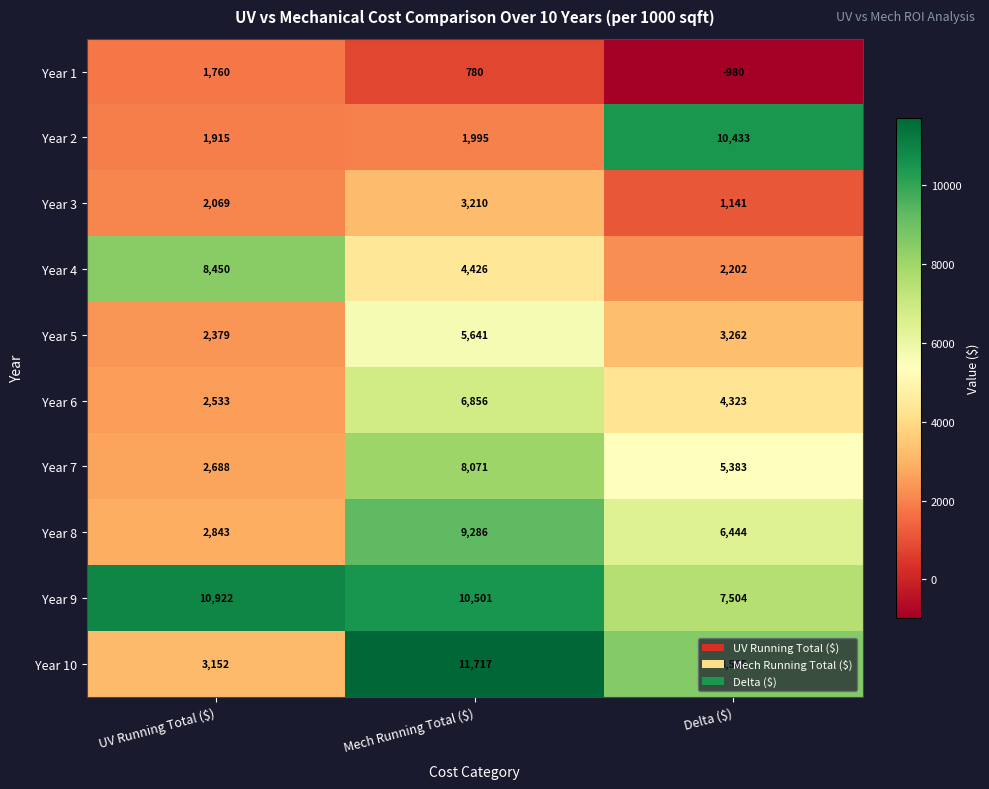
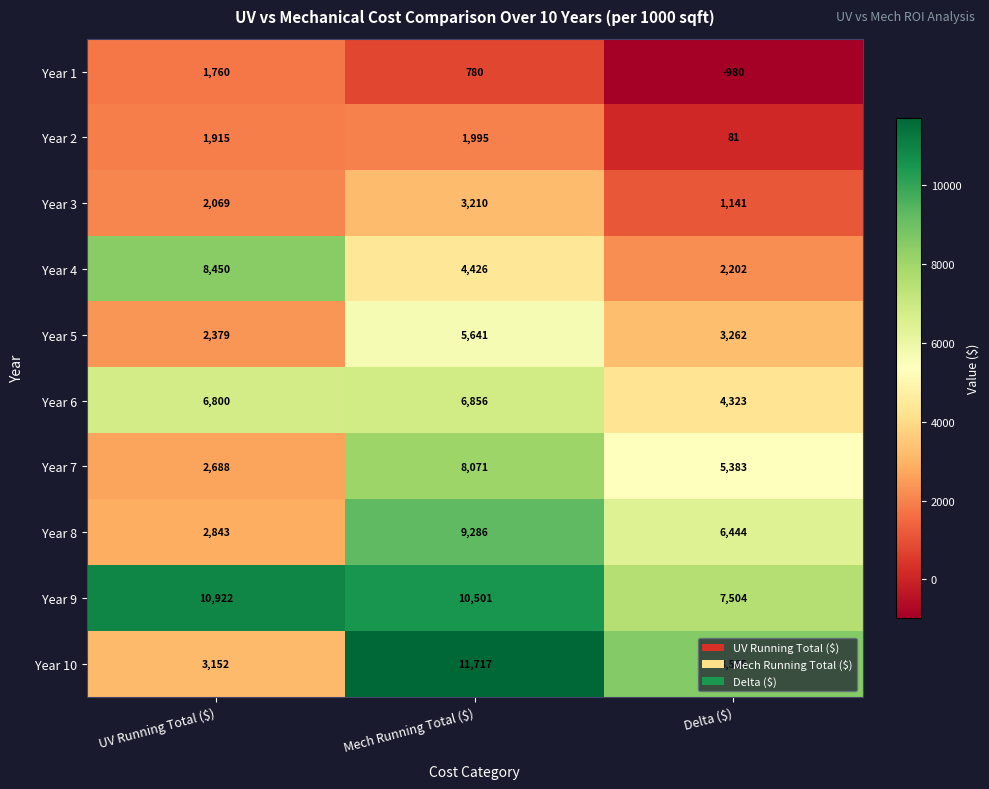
Year 2, Delta ($): 10,433 -> 81
Year 6, UV Running Total ($): 2,533 -> 6,800
